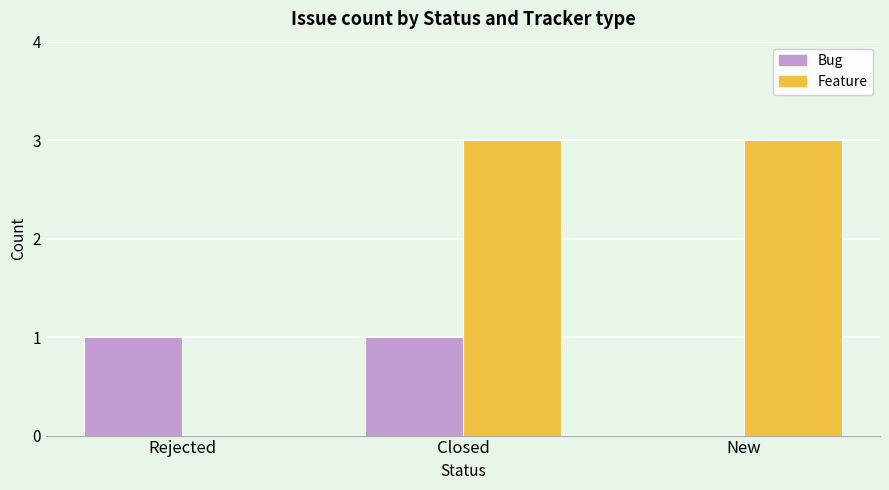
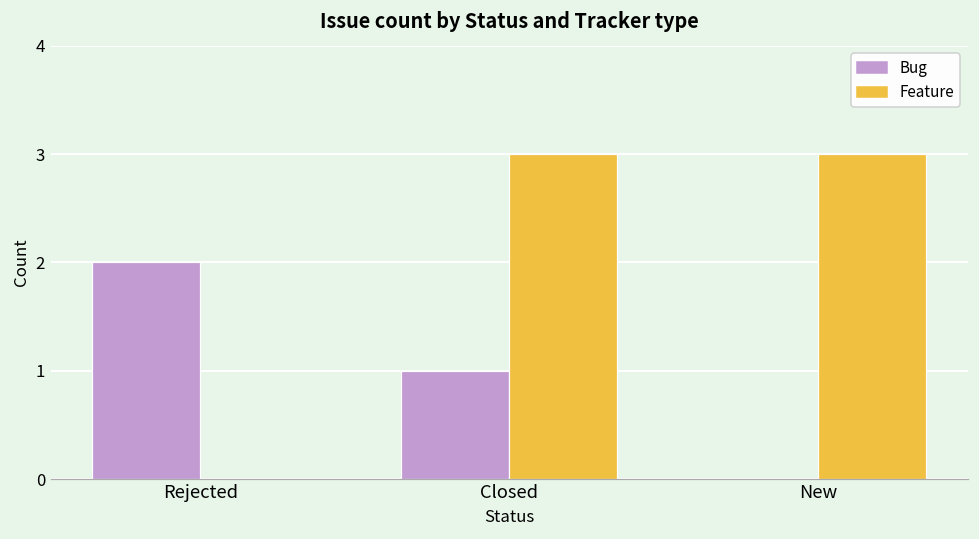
Bug, Rejected: 1 -> 2
